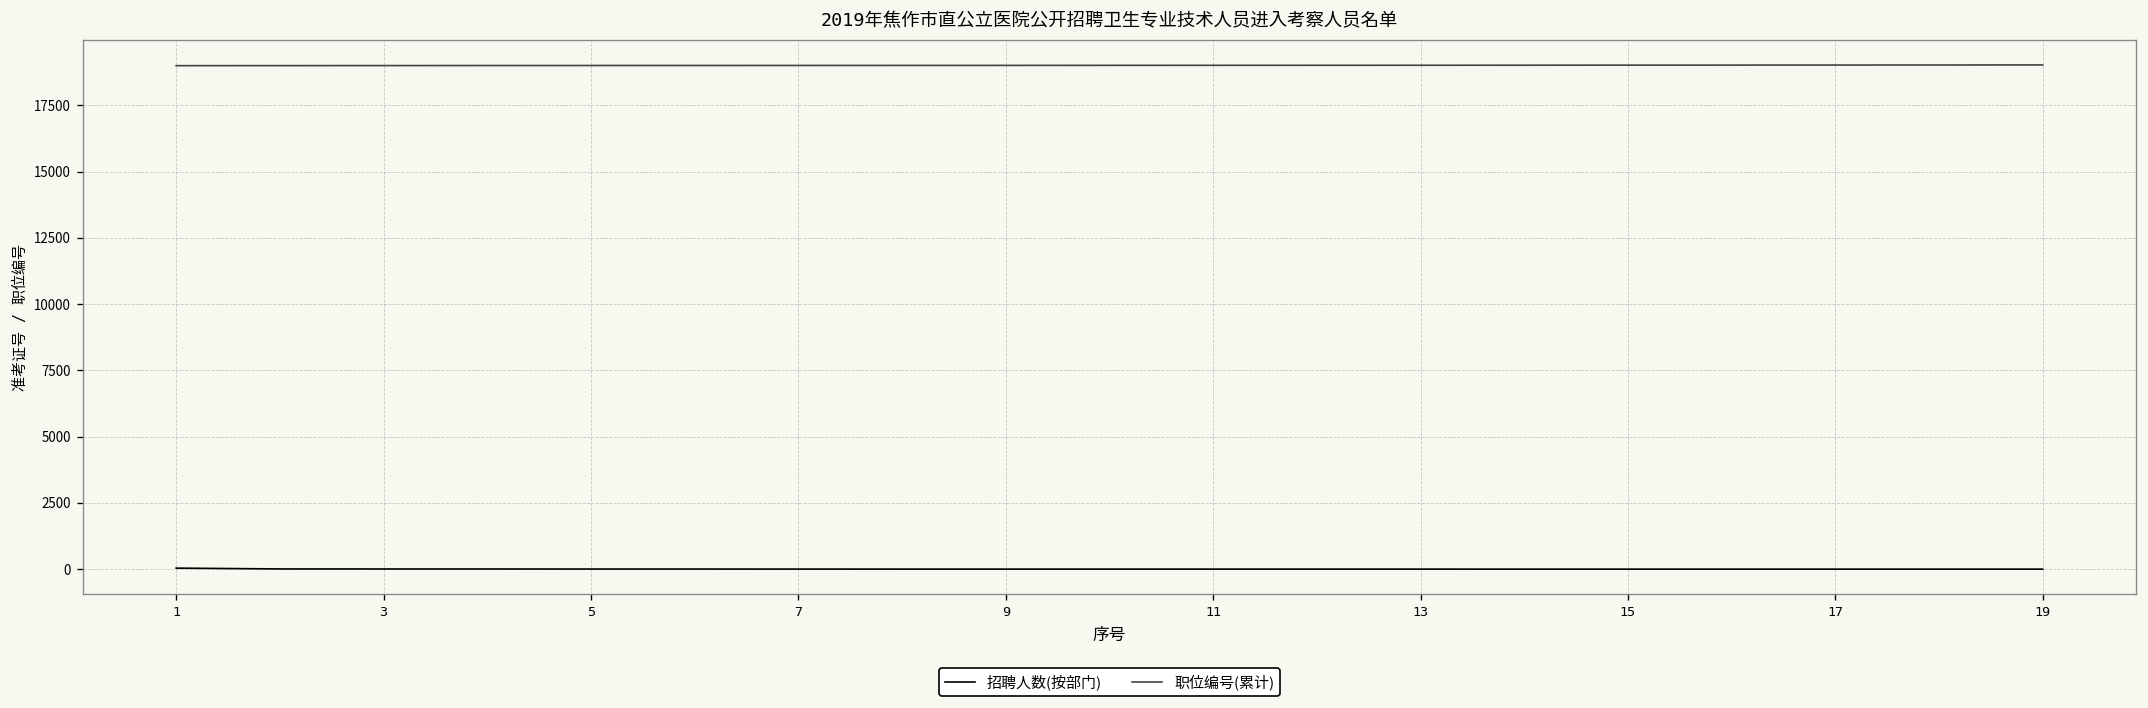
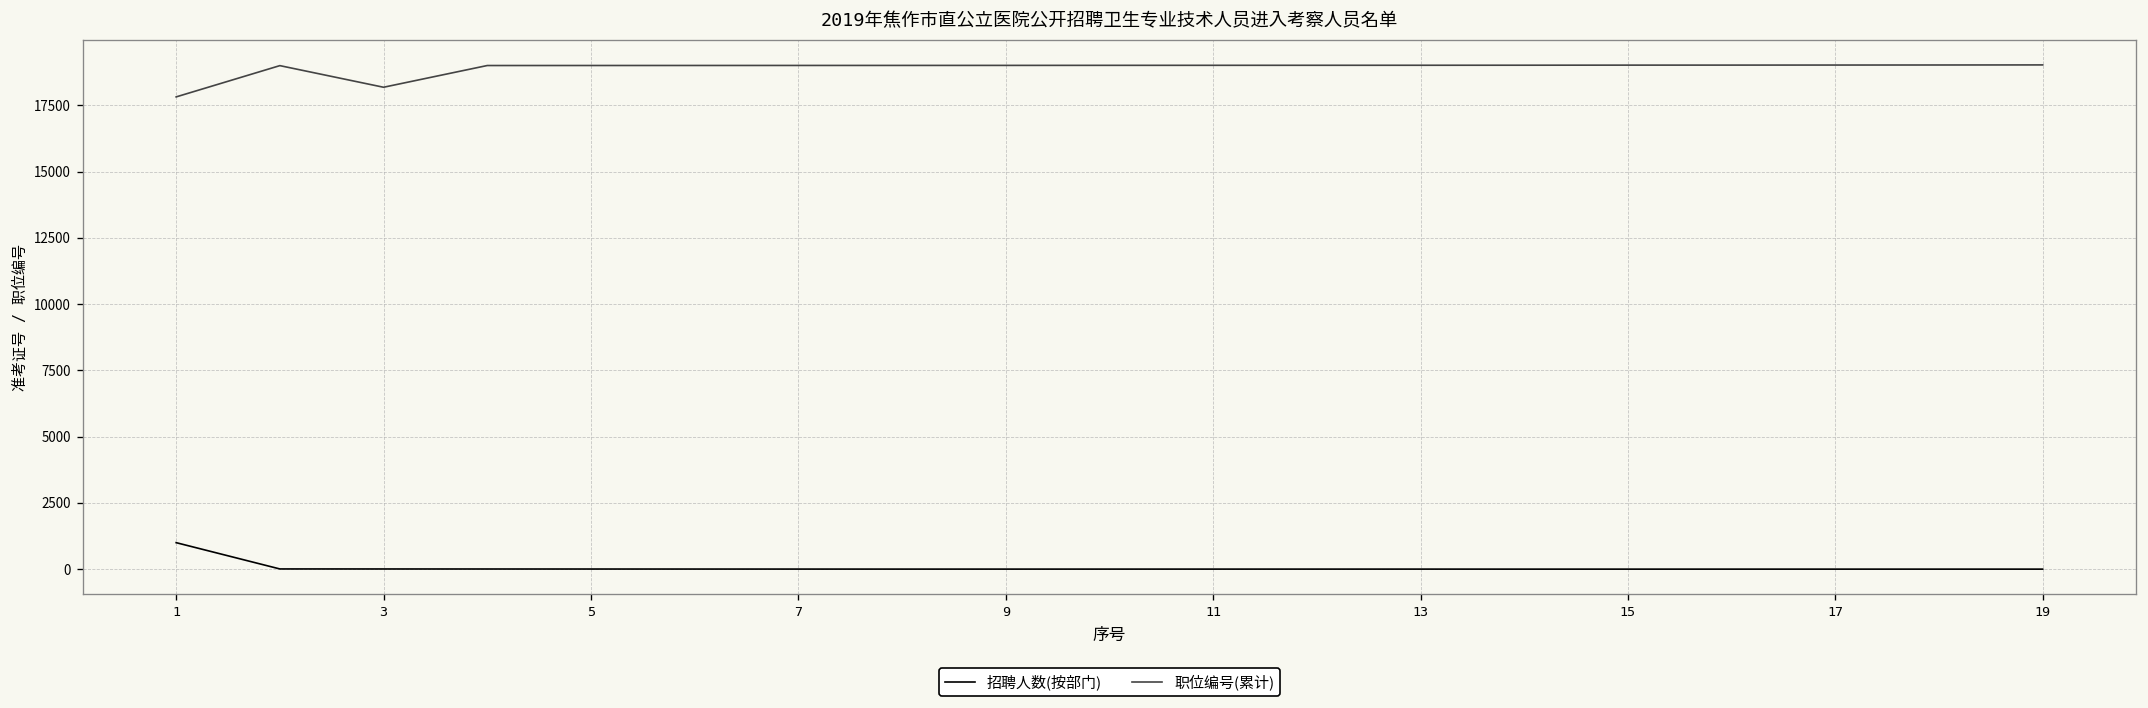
招聘人数(按部门), 1: 0 -> 1000
职位编号(累计), 1: 19000 -> 17800
职位编号(累计), 3: 19000 -> 18200
